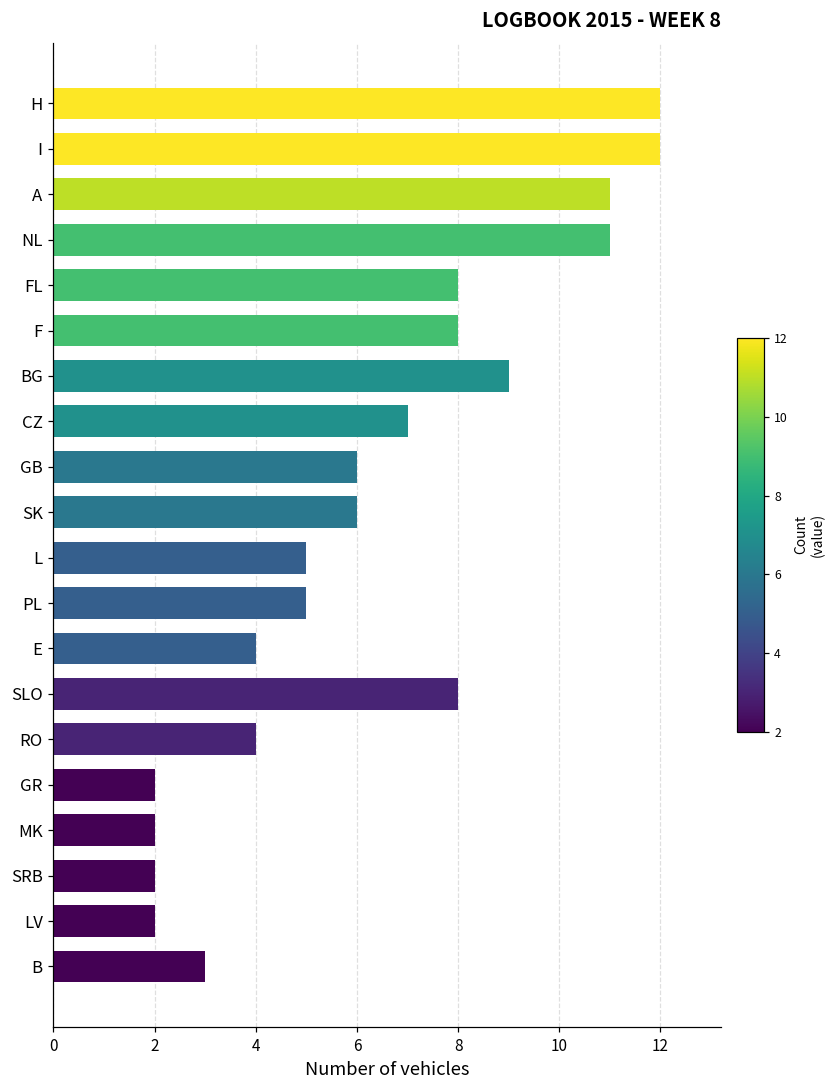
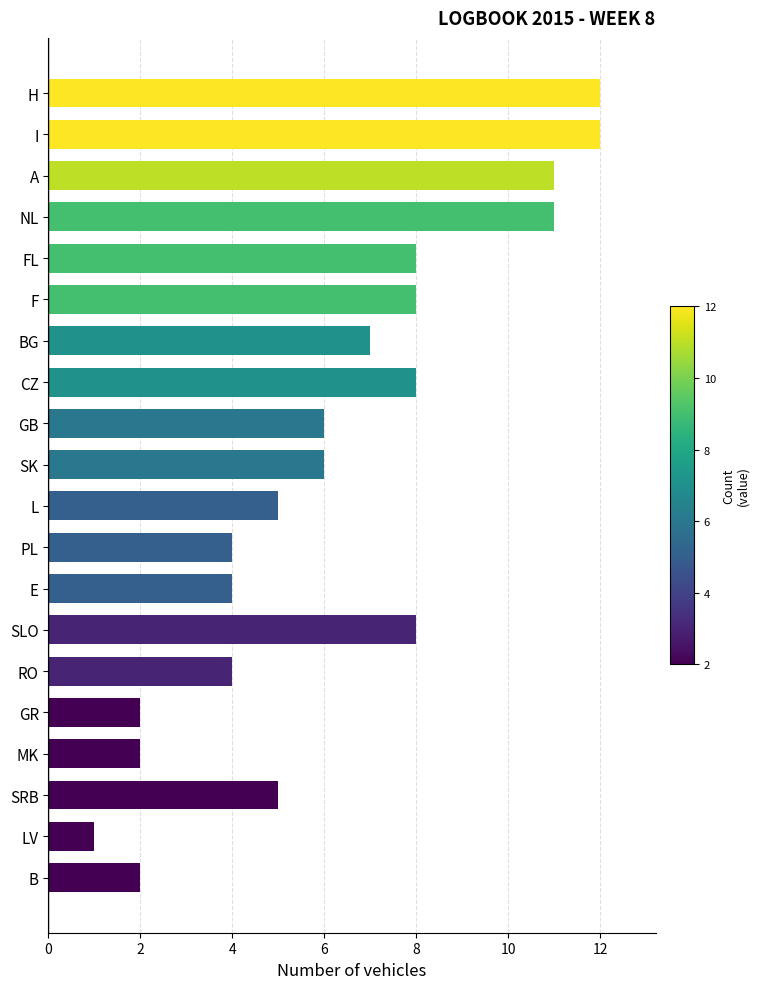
BG: 9 -> 7
CZ: 7 -> 8
PL: 5 -> 4
SRB: 2 -> 5
LV: 2 -> 1
B: 3 -> 2
